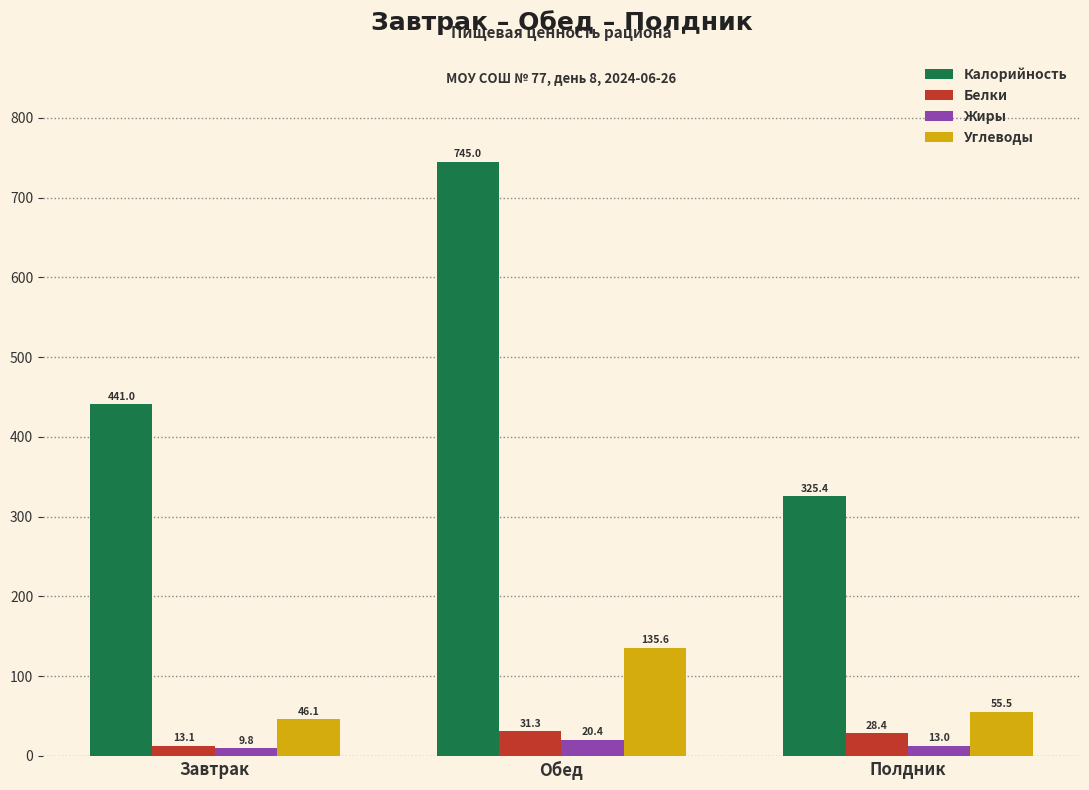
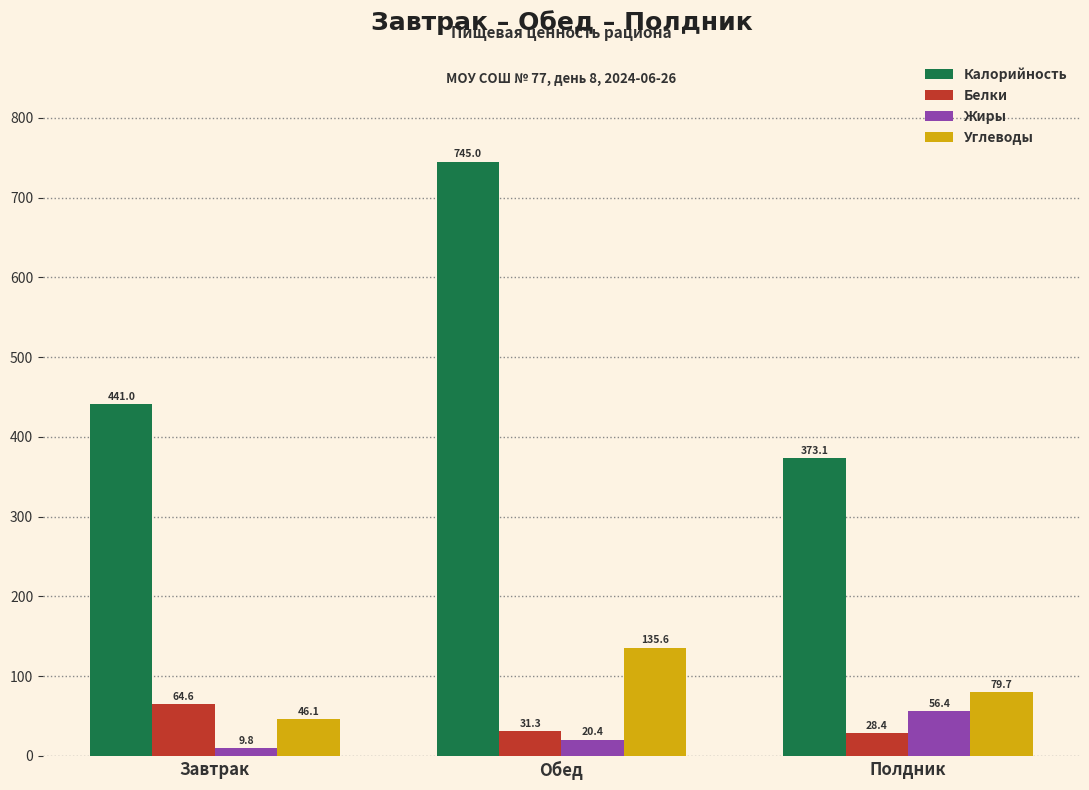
Белки, Завтрак: 13.1 -> 64.6
Калорийность, Полдник: 325.4 -> 373.1
Жиры, Полдник: 13.0 -> 56.4
Углеводы, Полдник: 55.5 -> 79.7
